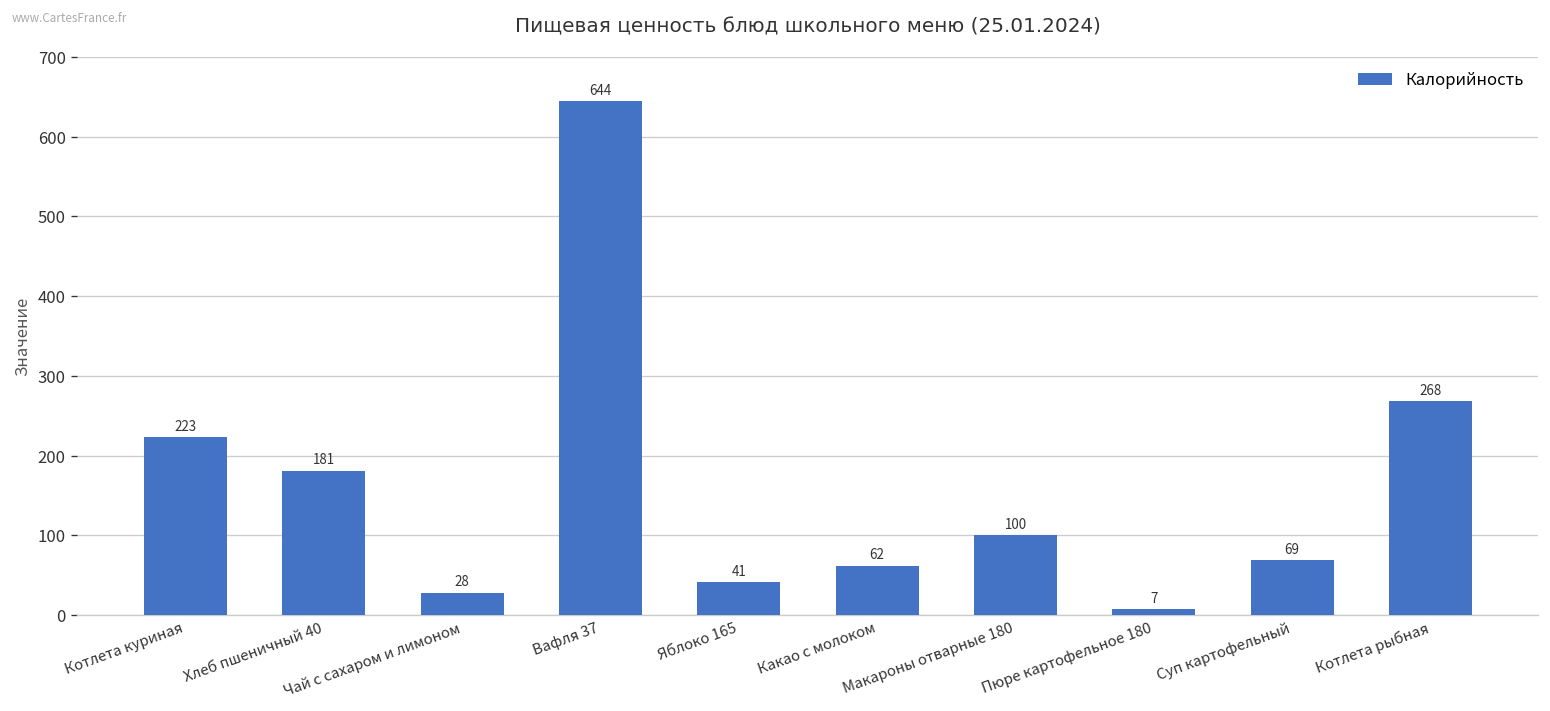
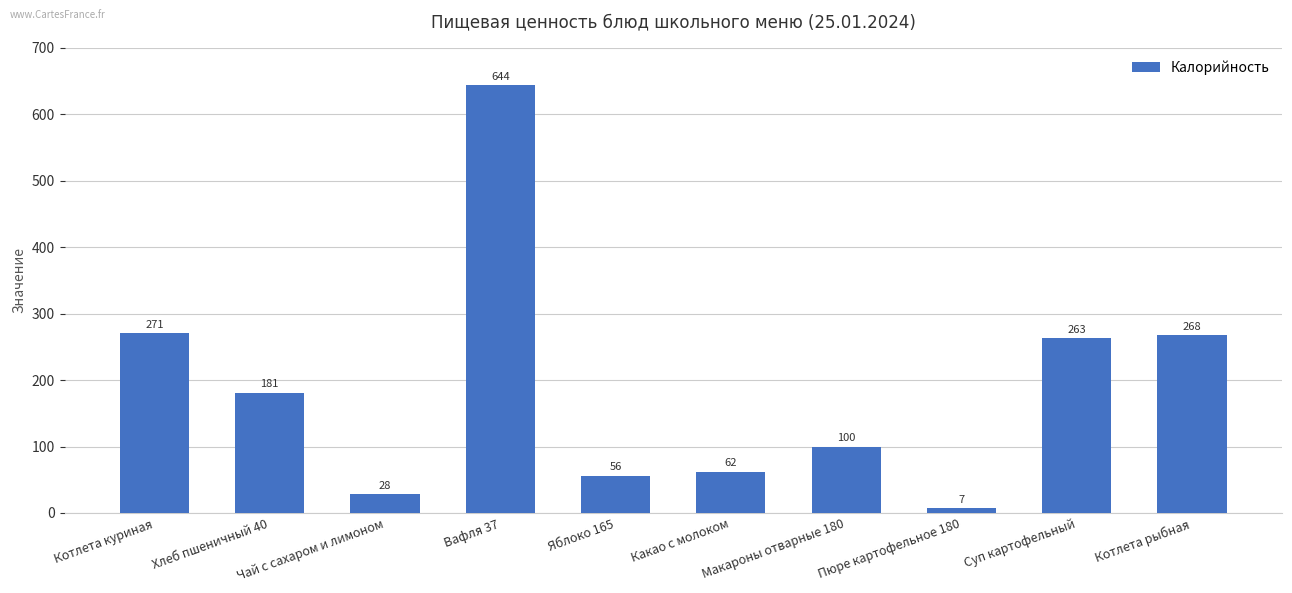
Котлета куриная: 223 -> 271
Яблоко 165: 41 -> 56
Суп картофельный: 69 -> 263
